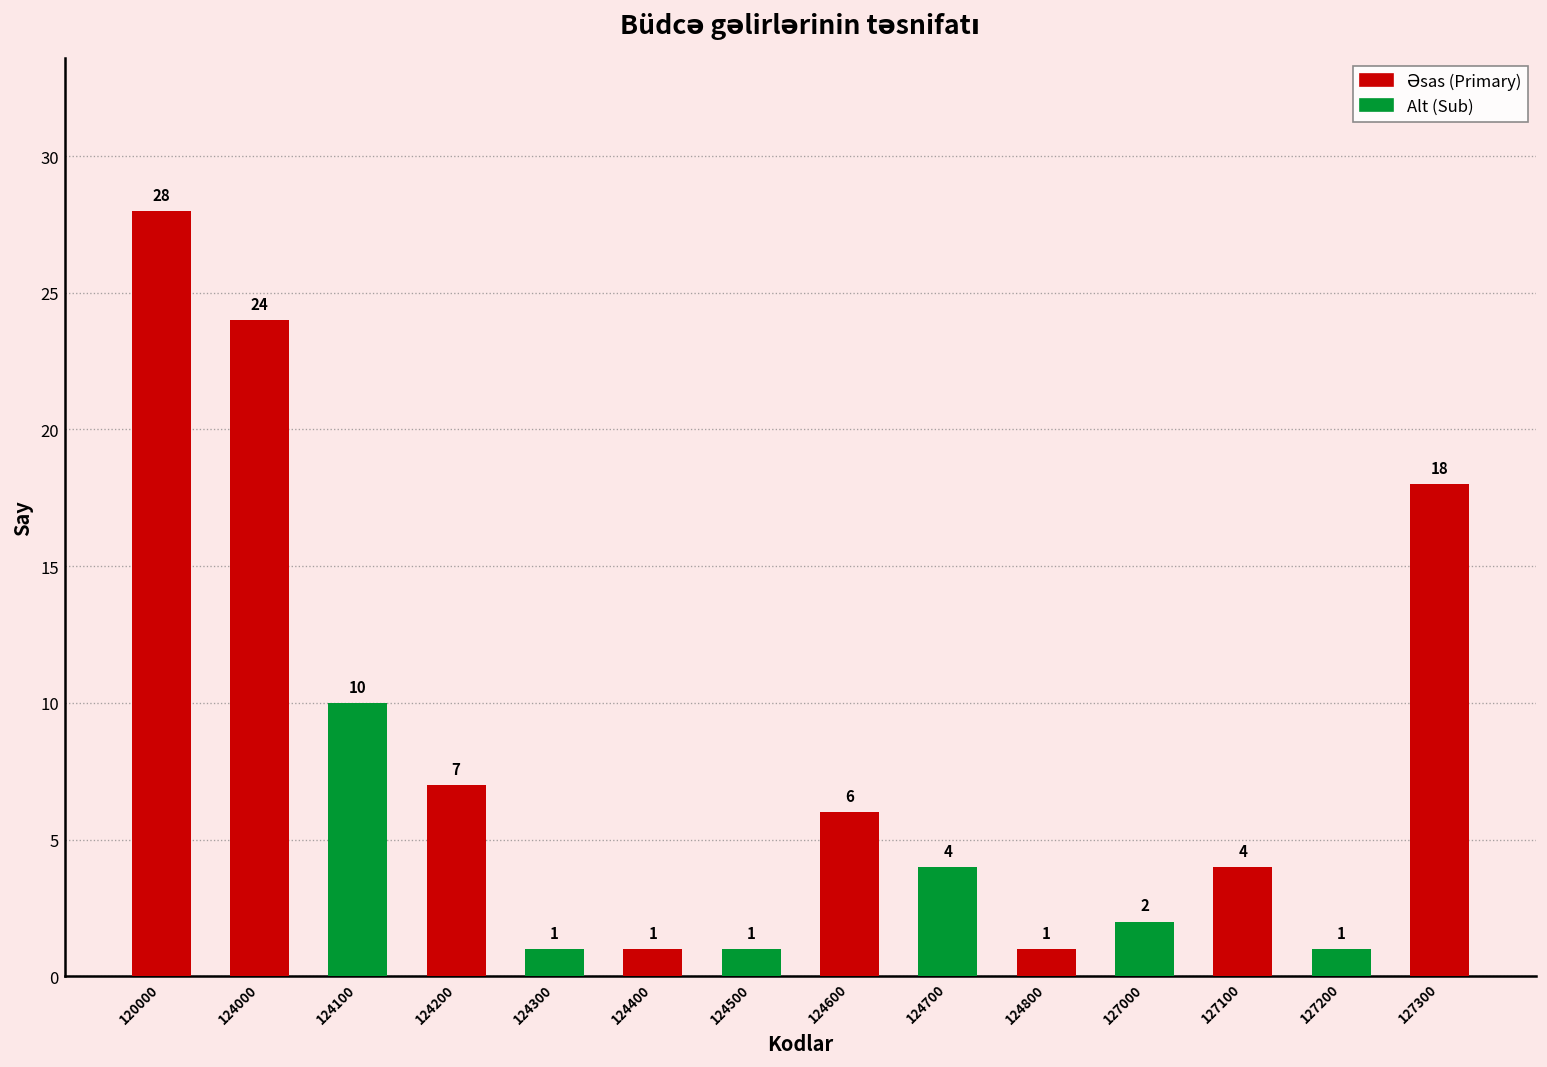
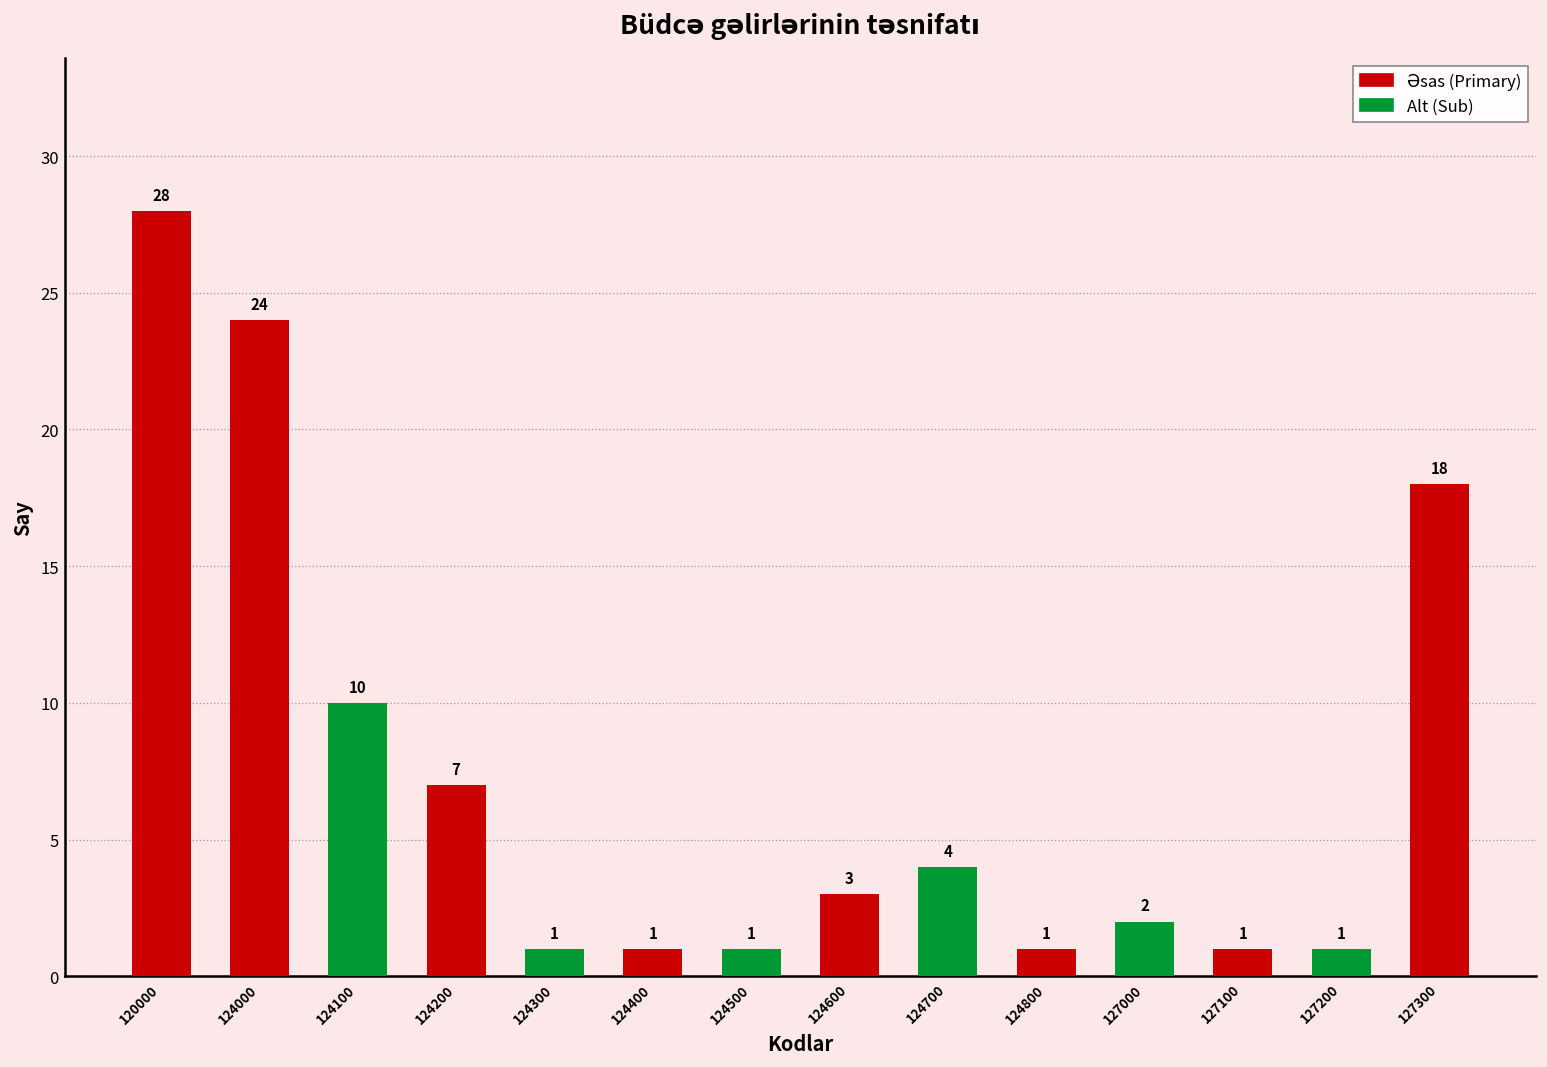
124600: 6 -> 3
127100: 4 -> 1
